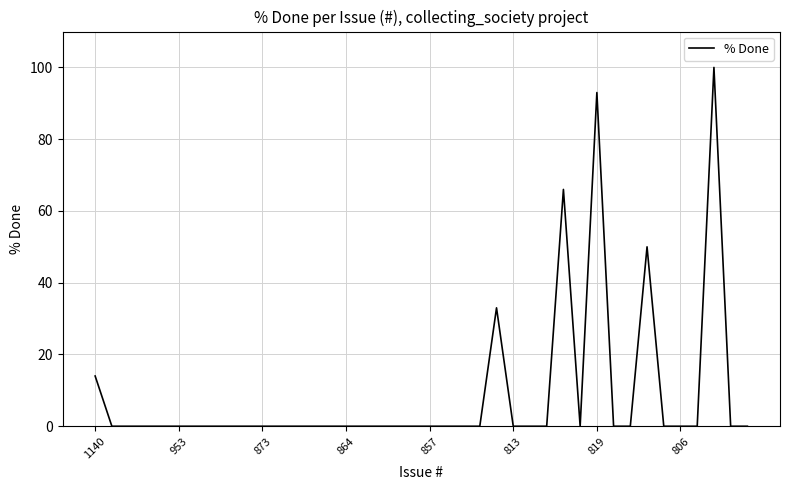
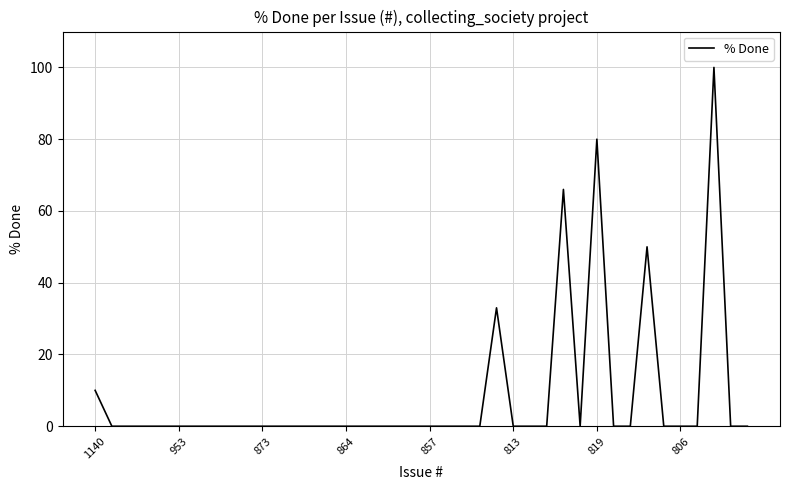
1140: 14 -> 10
819: 93 -> 80
